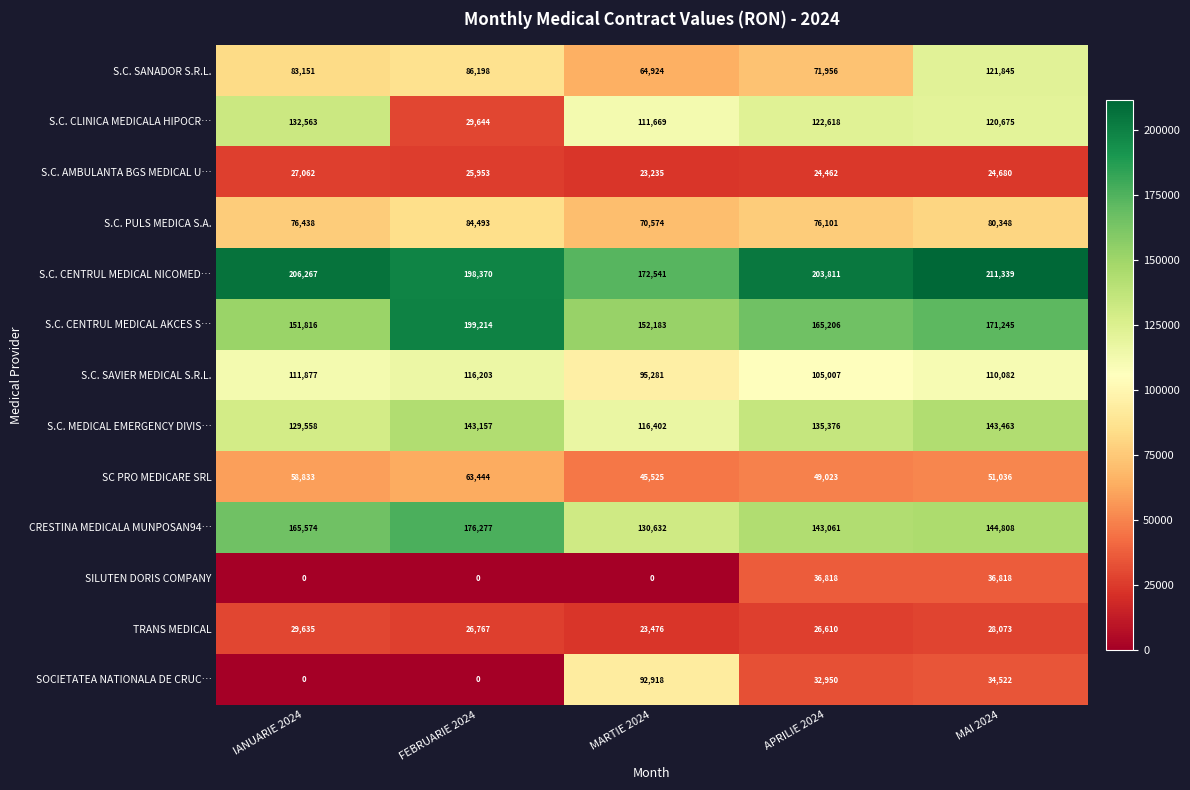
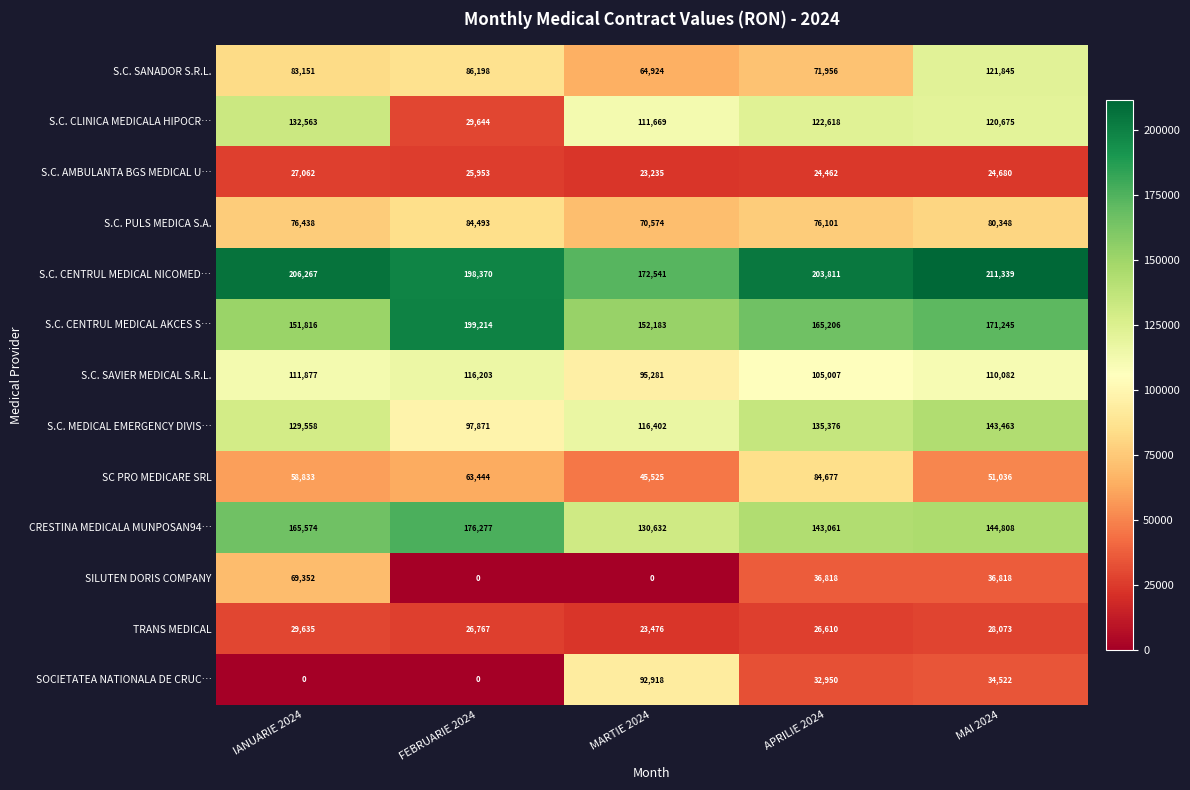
S.C. MEDICAL EMERGENCY DIVIS…, FEBRUARIE 2024: 143,157 -> 97,871
SC PRO MEDICARE SRL, APRILIE 2024: 49,023 -> 84,677
SILUTEN DORIS COMPANY, IANUARIE 2024: 0 -> 69,352
